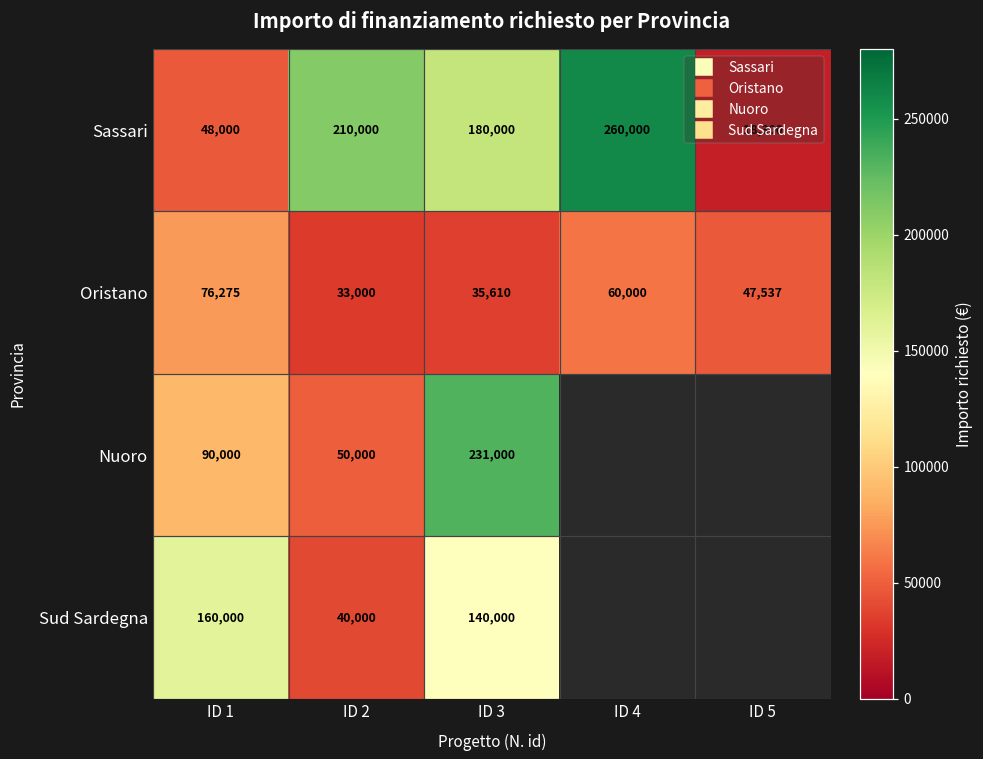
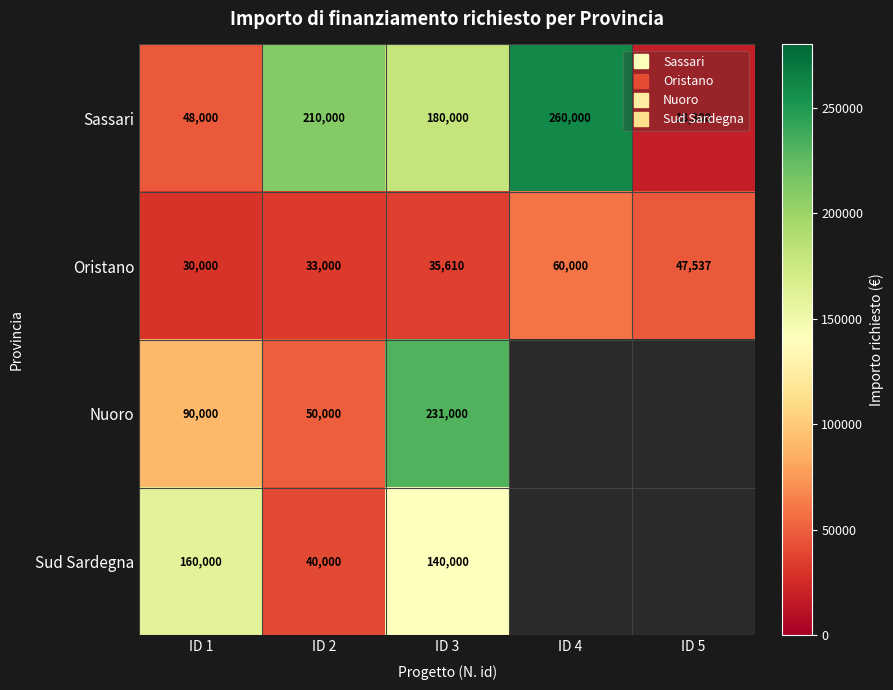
Oristano, ID 1: 76,275 -> 30,000
